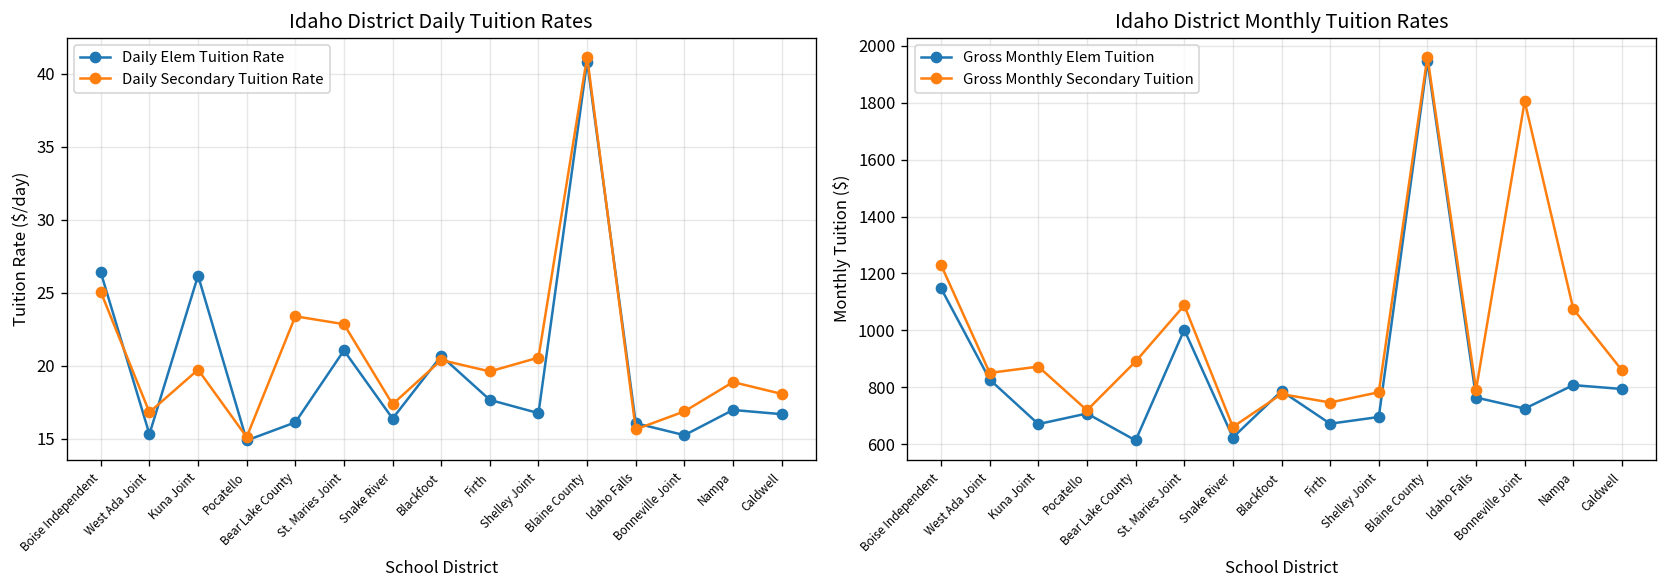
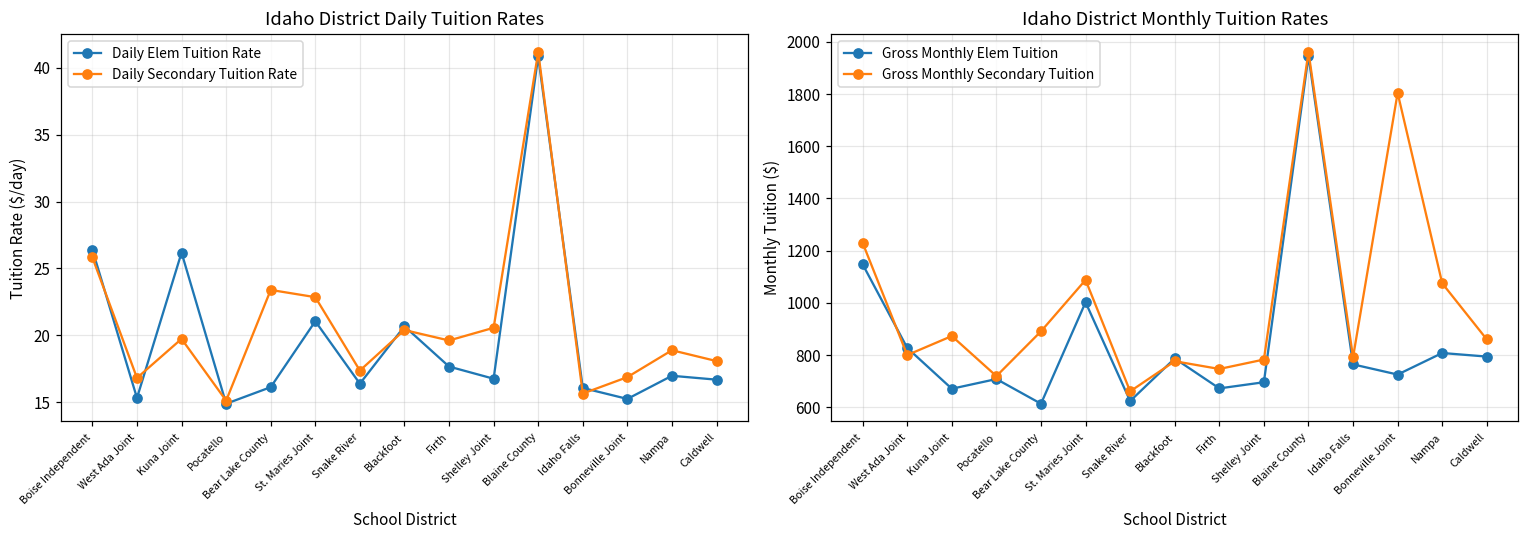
Idaho District Daily Tuition Rates, Daily Secondary Tuition Rate, Boise Independent: 25.1 -> 25.8
Idaho District Monthly Tuition Rates, Gross Monthly Secondary Tuition, West Ada Joint: 850 -> 800
